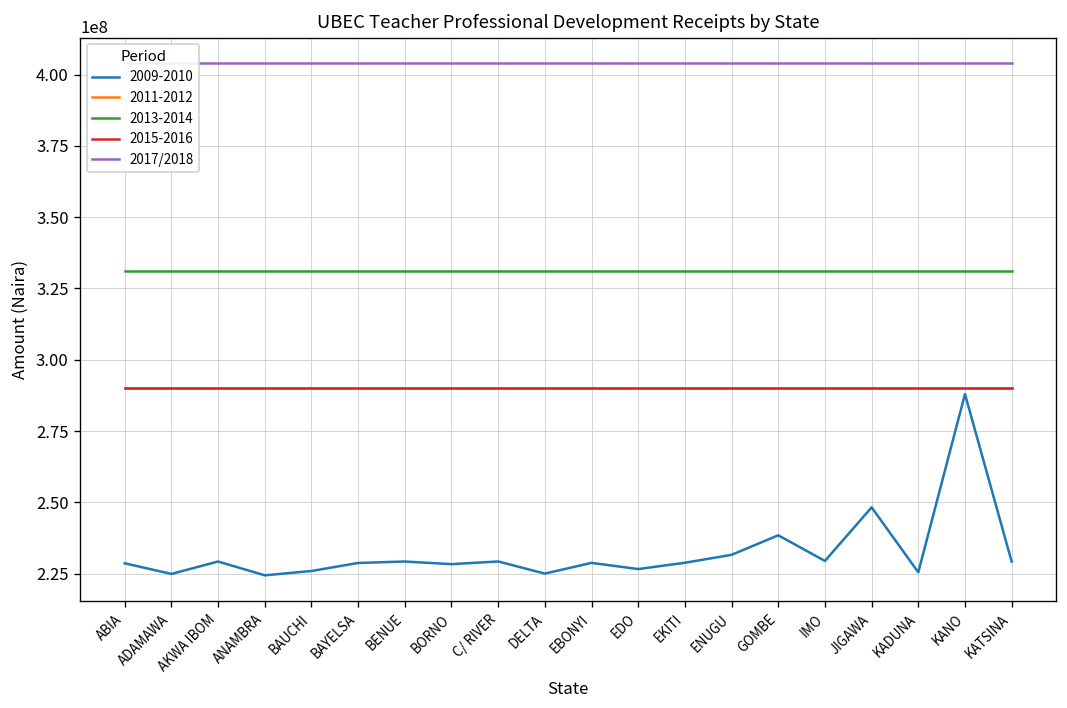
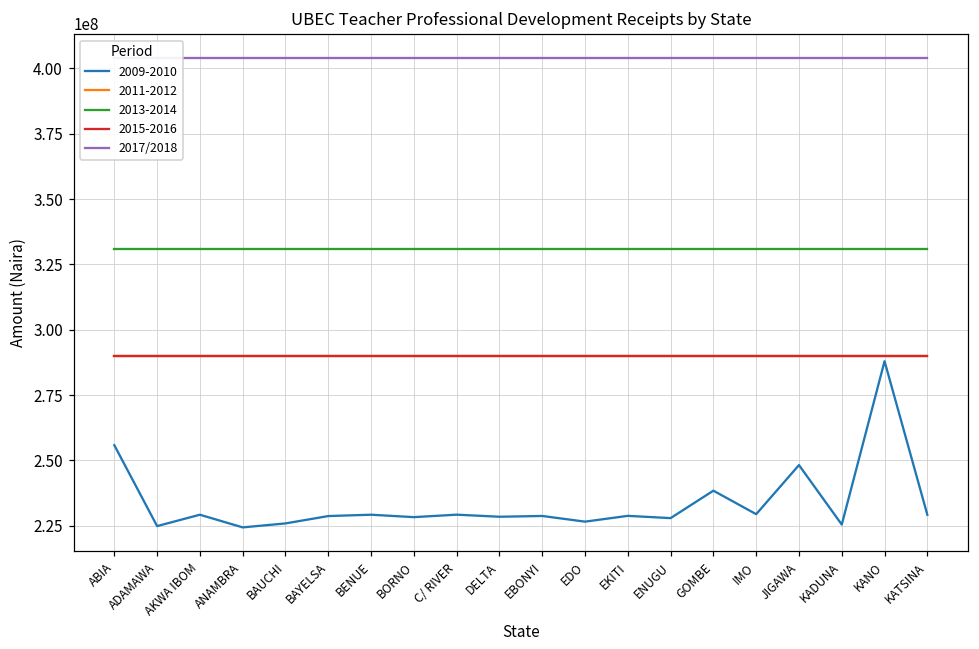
2009-2010, ABIA: 229000000 -> 256000000
2009-2010, DELTA: 225000000 -> 228000000
2009-2010, ENUGU: 232000000 -> 228000000
